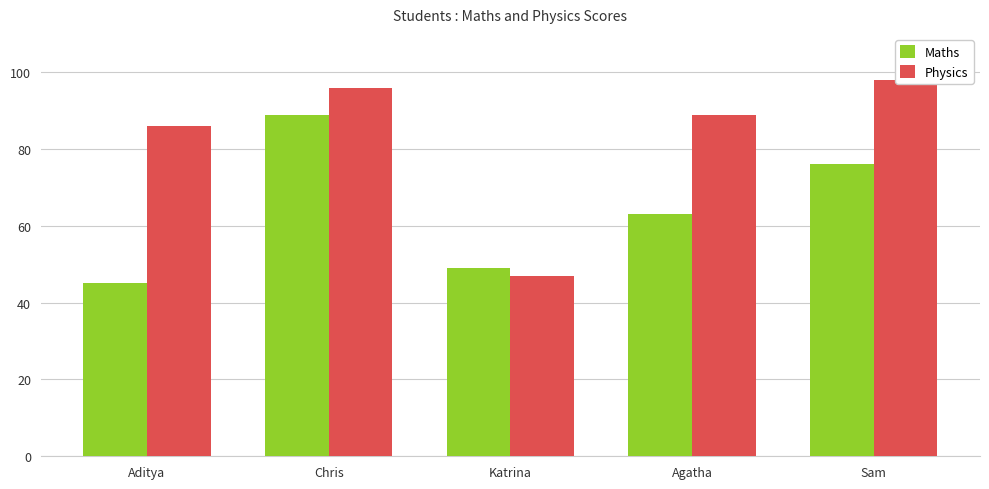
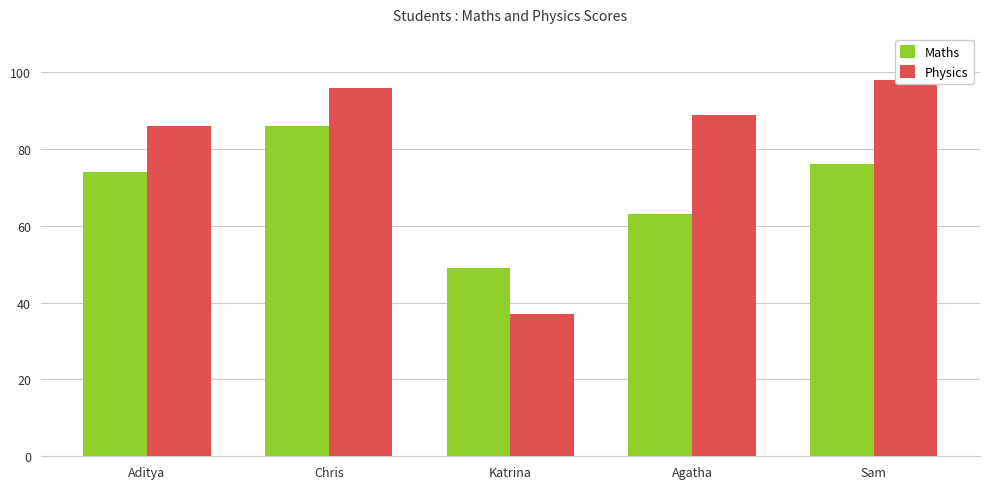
Maths, Aditya: 45 -> 74
Maths, Chris: 89 -> 86
Physics, Katrina: 47 -> 37
